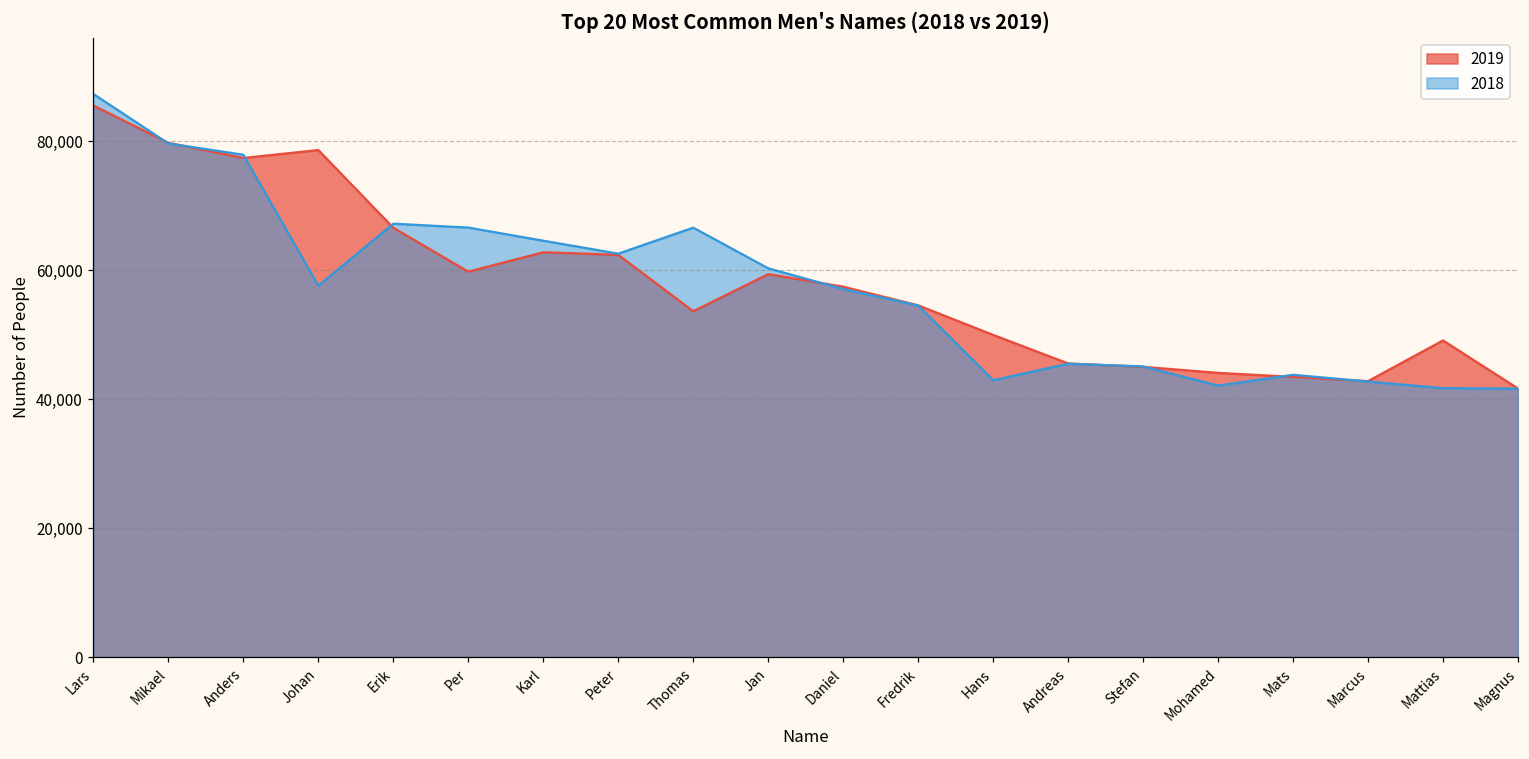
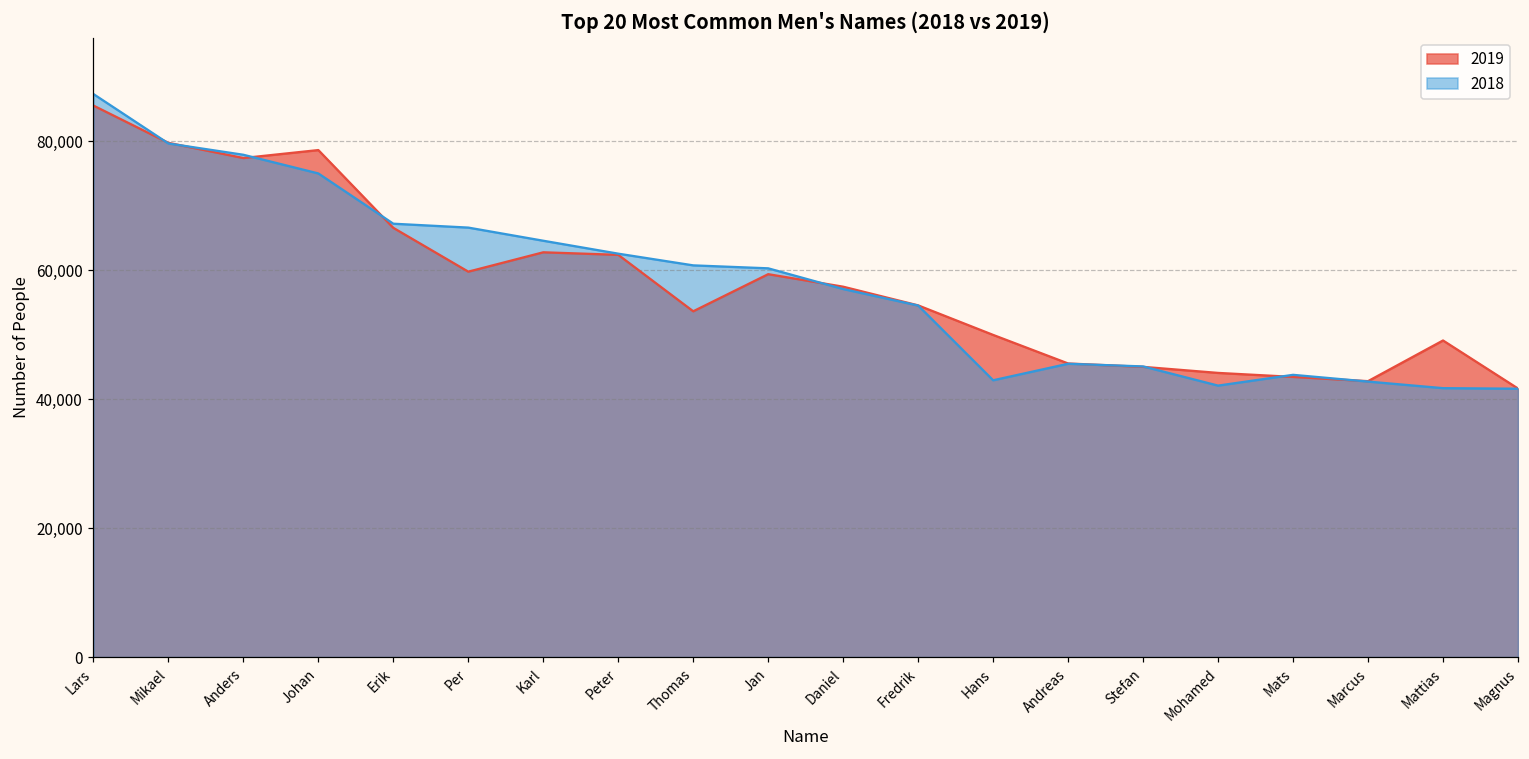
2018, Johan: 58,000 -> 75,000
2018, Thomas: 67,000 -> 61,000
